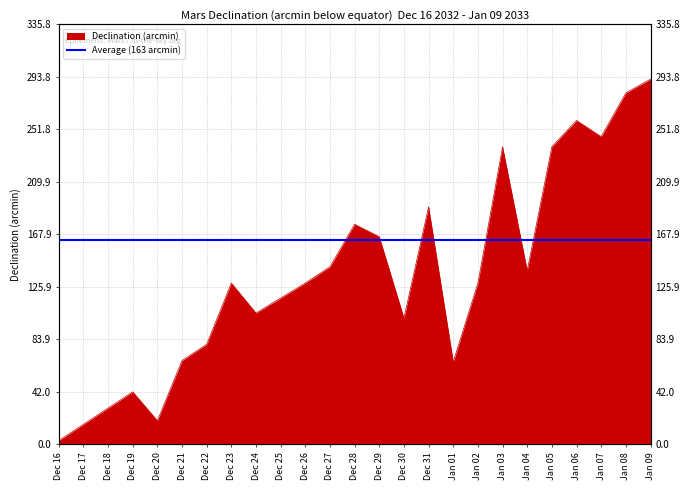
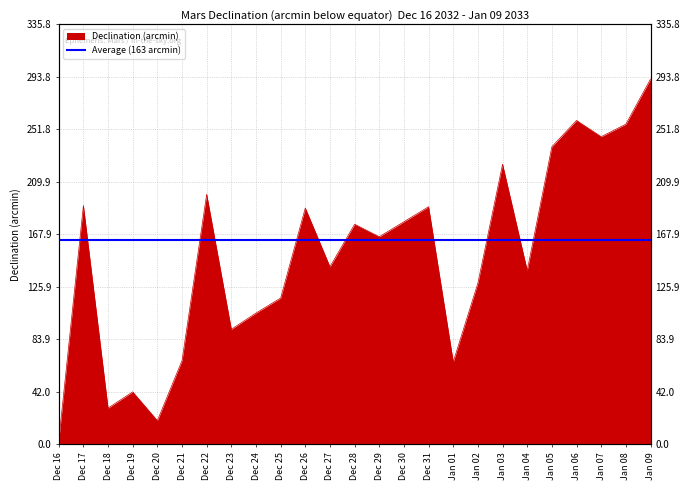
Declination (arcmin), Dec 17: 16 -> 191
Declination (arcmin), Dec 22: 80 -> 200
Declination (arcmin), Dec 23: 129 -> 92
Declination (arcmin), Dec 26: 129 -> 189
Declination (arcmin), Dec 30: 101 -> 178
Declination (arcmin), Jan 03: 238 -> 224
Declination (arcmin), Jan 08: 281 -> 256
